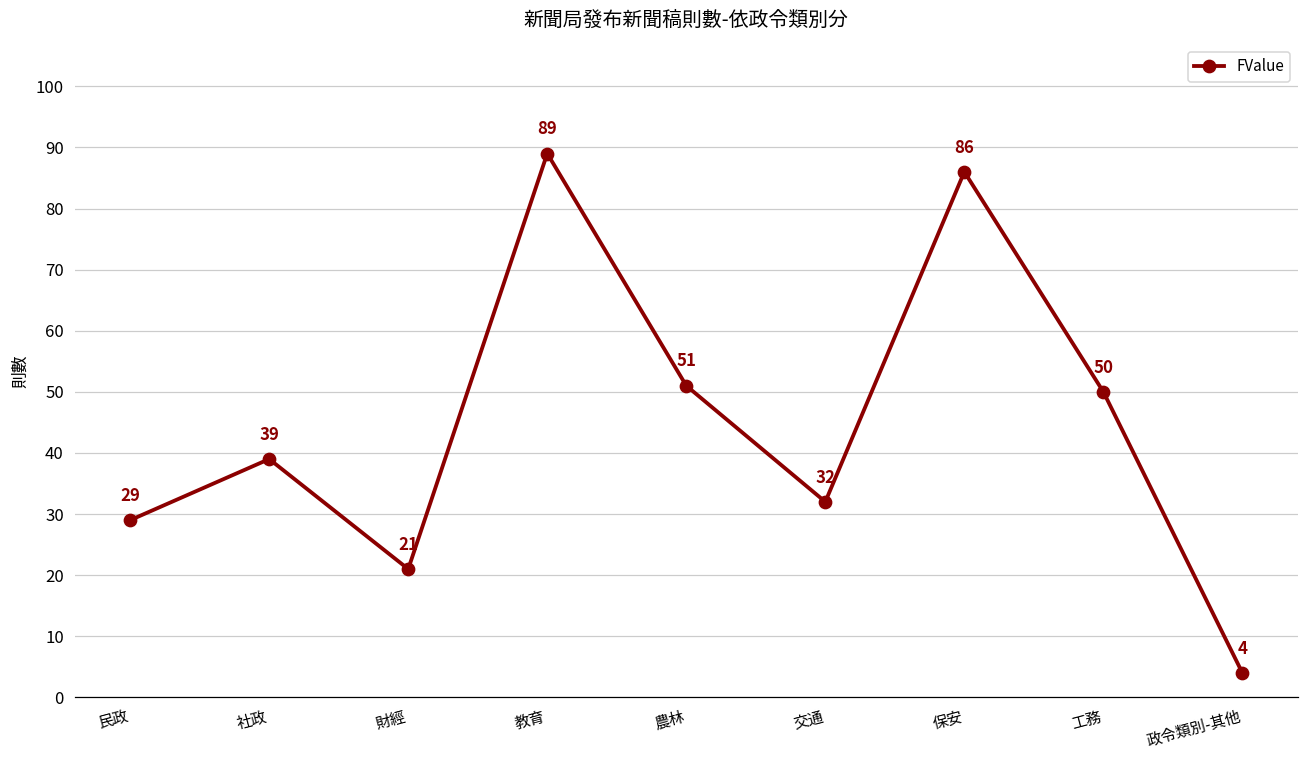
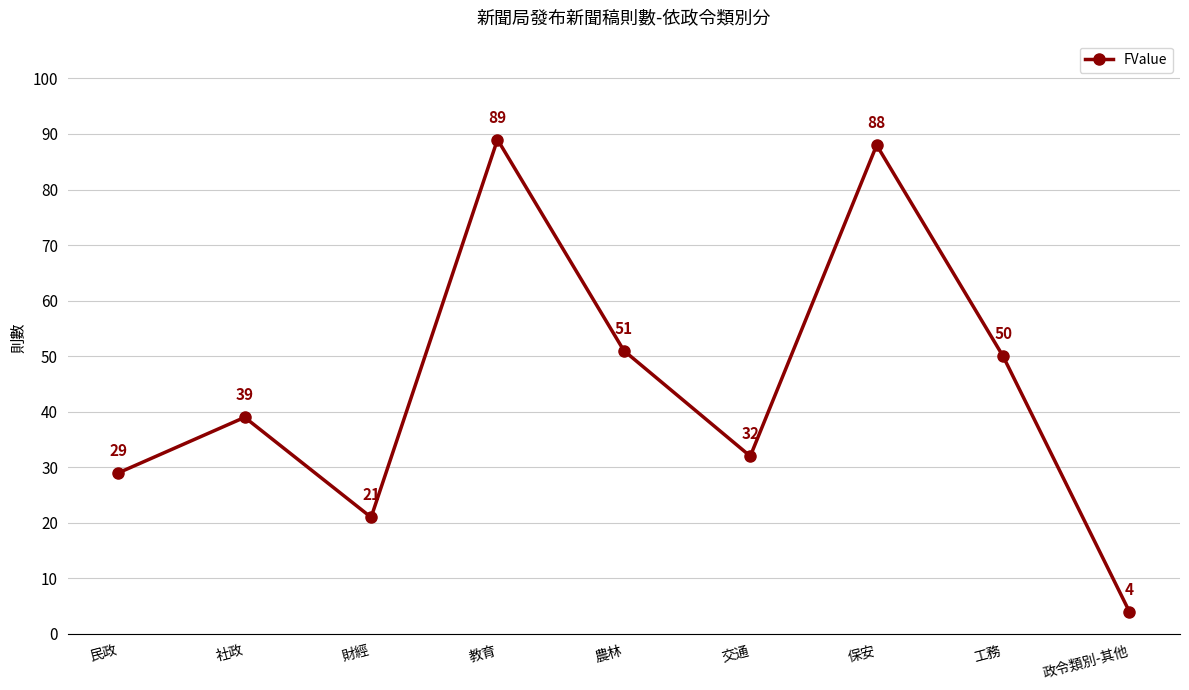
保安: 86 -> 88
